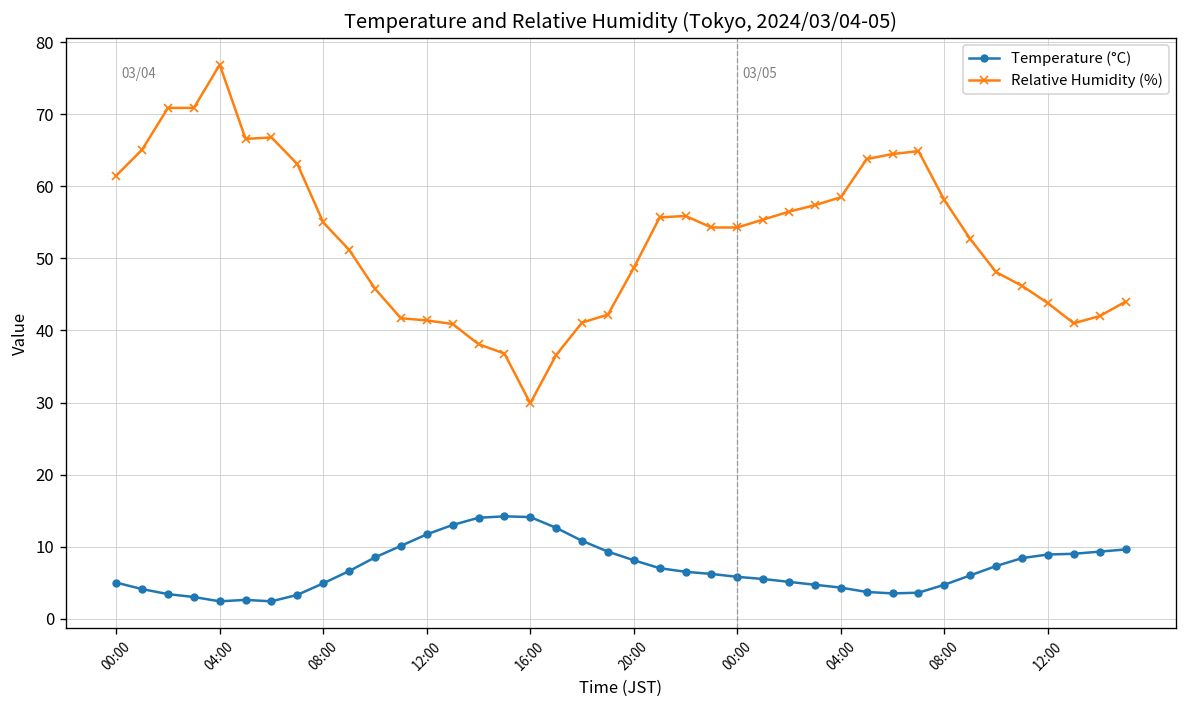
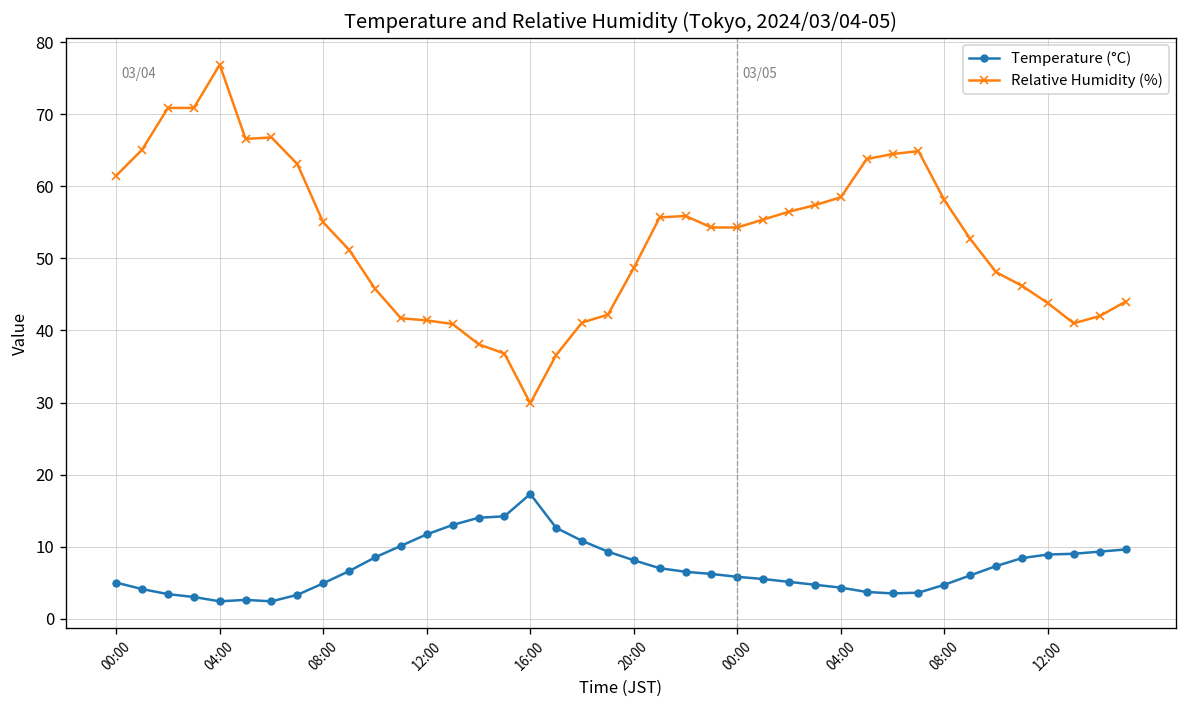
Temperature (°C), 16:00: 14 -> 17
